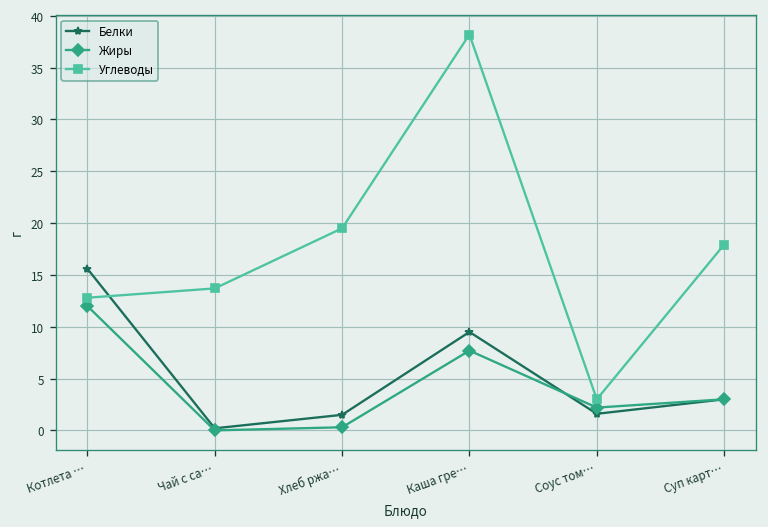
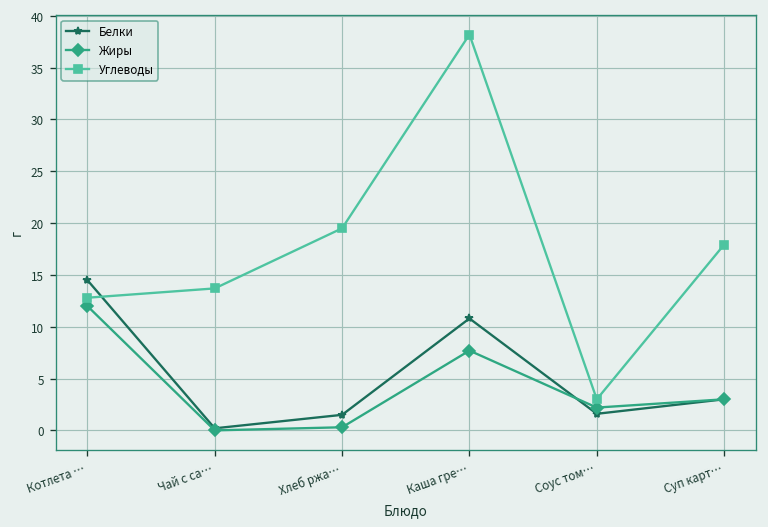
Белки, Котлета …: 16 -> 15
Белки, Каша гре…: 10 -> 11
